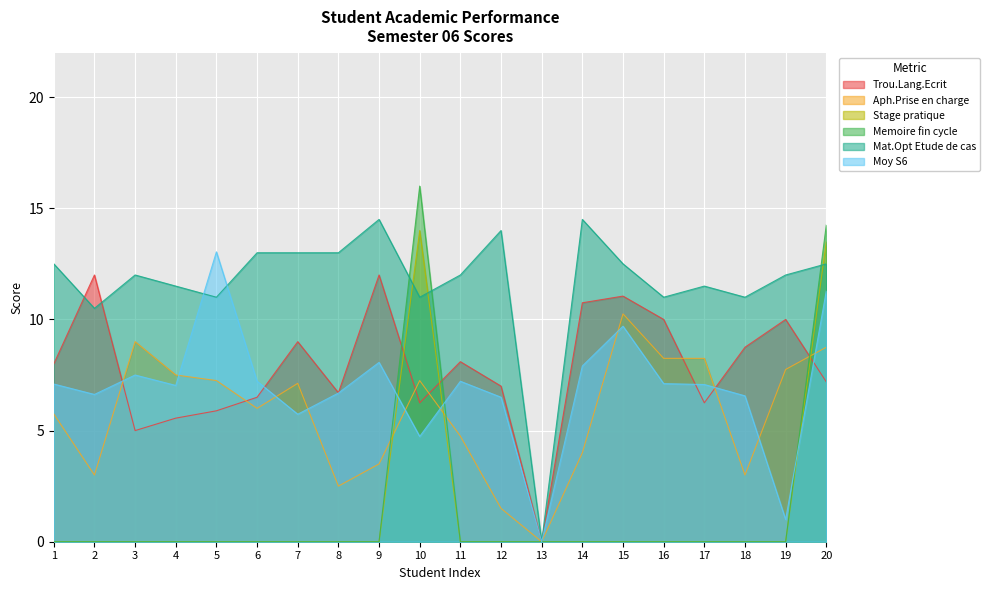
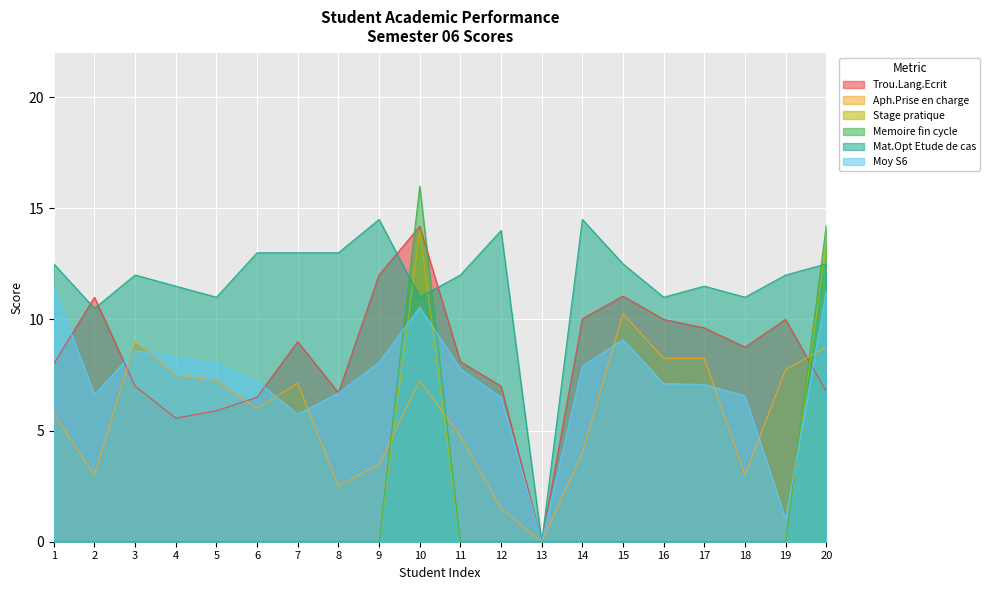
Moy S6, 1: 7.1 -> 11.4
Trou.Lang.Ecrit, 2: 12 -> 11
Trou.Lang.Ecrit, 3: 5 -> 7
Moy S6, 3: 7.5 -> 8.6
Moy S6, 4: 7.0 -> 8.3
Moy S6, 5: 13.0 -> 8.0
Trou.Lang.Ecrit, 10: 6.3 -> 14.2
Moy S6, 10: 4.7 -> 10.5
Moy S6, 11: 7.2 -> 7.8
Trou.Lang.Ecrit, 14: 10.8 -> 10.0
Moy S6, 15: 9.7 -> 9.1
Trou.Lang.Ecrit, 17: 6.3 -> 9.6
Trou.Lang.Ecrit, 20: 7.2 -> 6.8
